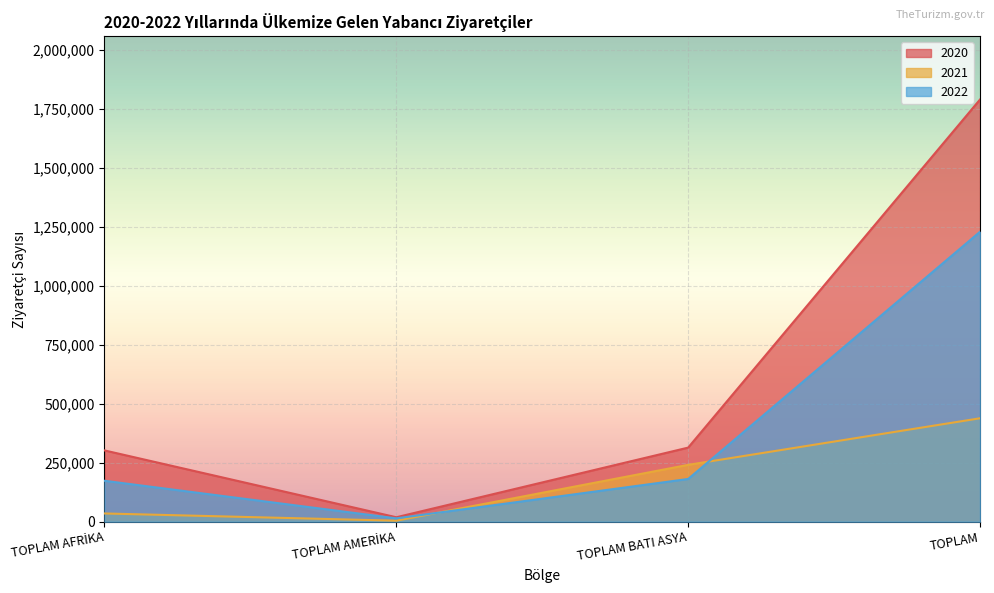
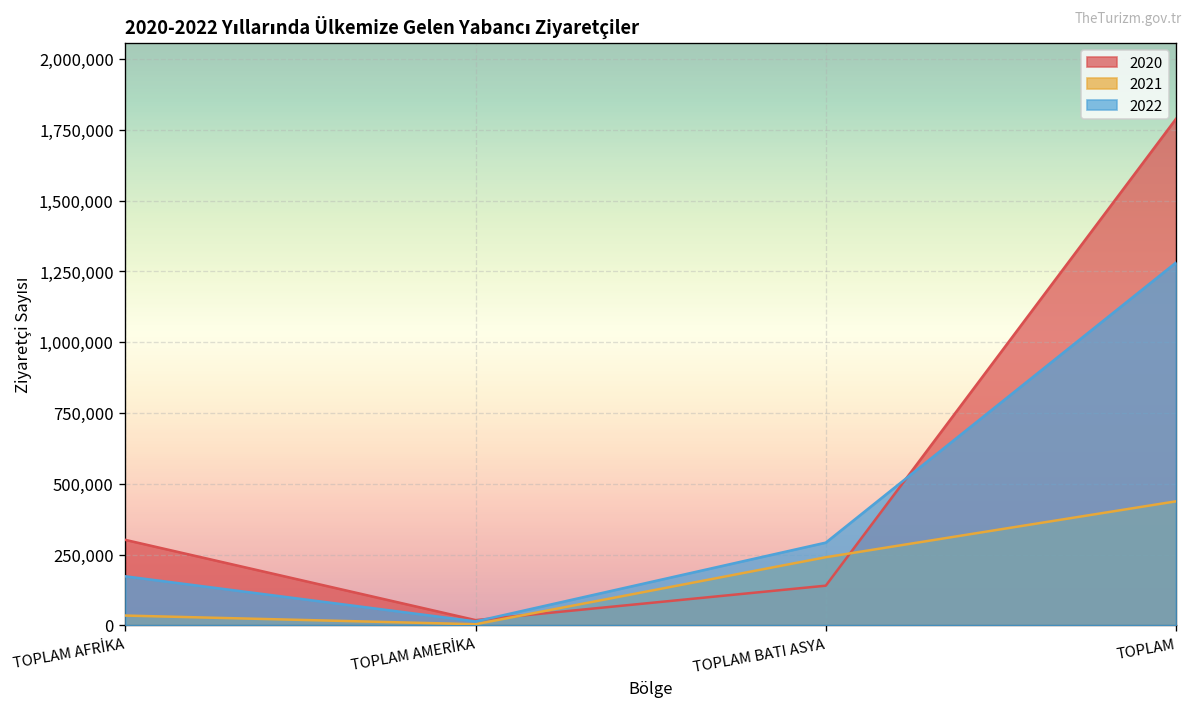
2020, TOPLAM BATI ASYA: 310,000 -> 140,000
2022, TOPLAM BATI ASYA: 180,000 -> 290,000
2022, TOPLAM: 1,230,000 -> 1,280,000
